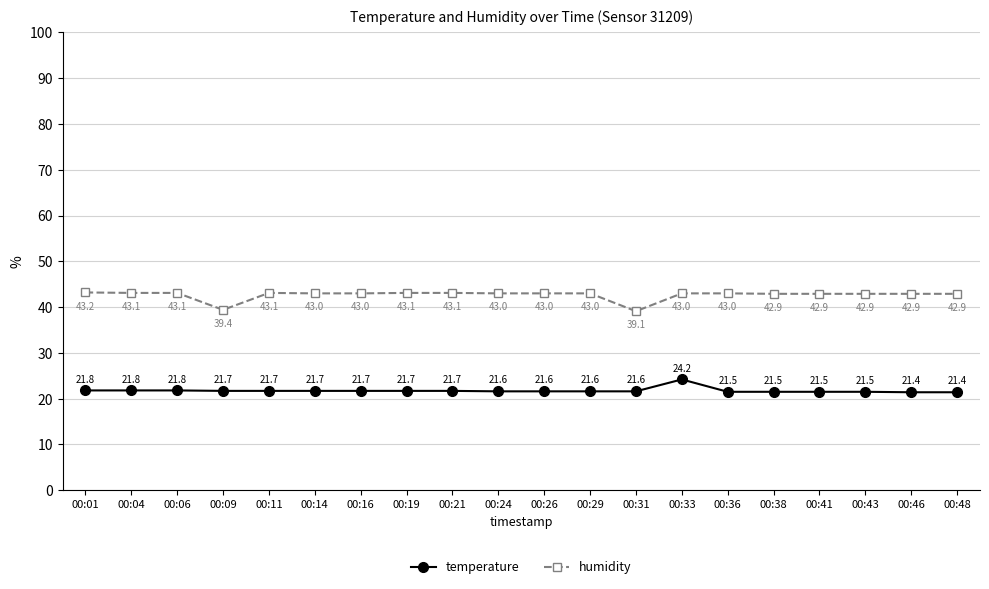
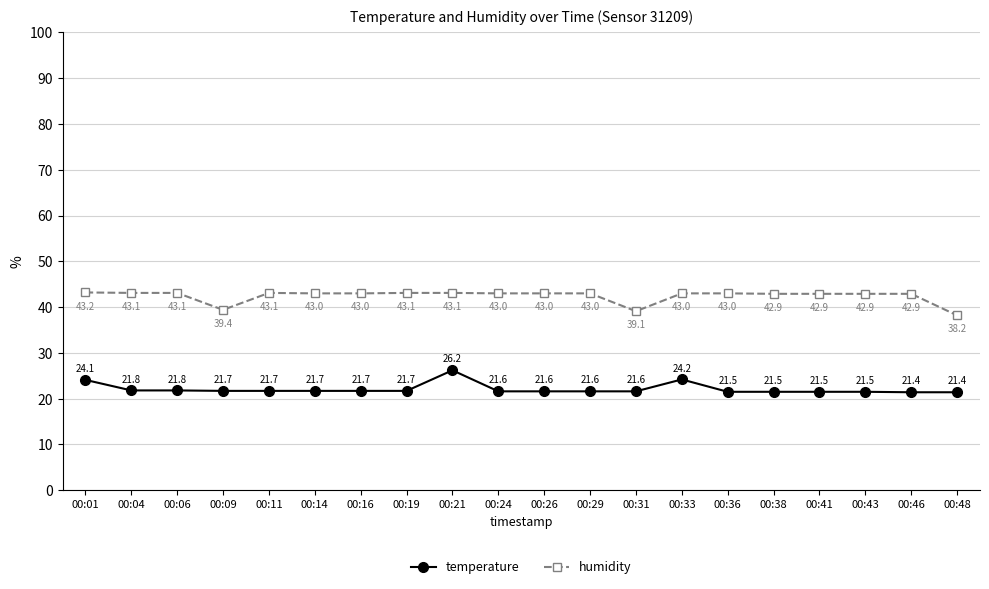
temperature, 00:01: 21.8 -> 24.1
temperature, 00:21: 21.7 -> 26.2
humidity, 00:48: 42.9 -> 38.2
